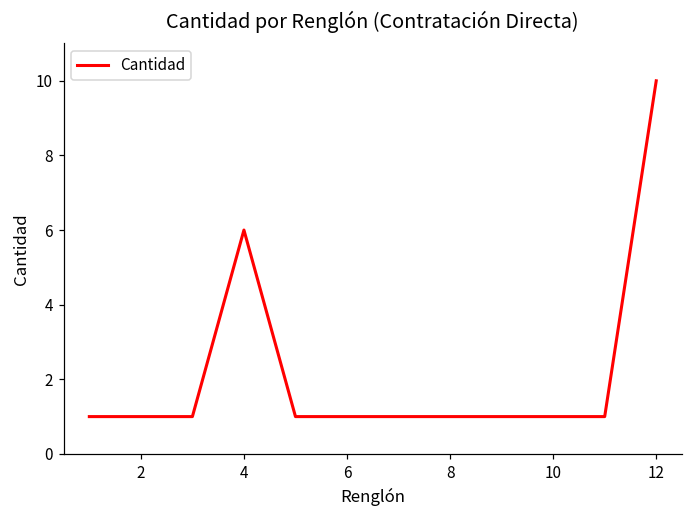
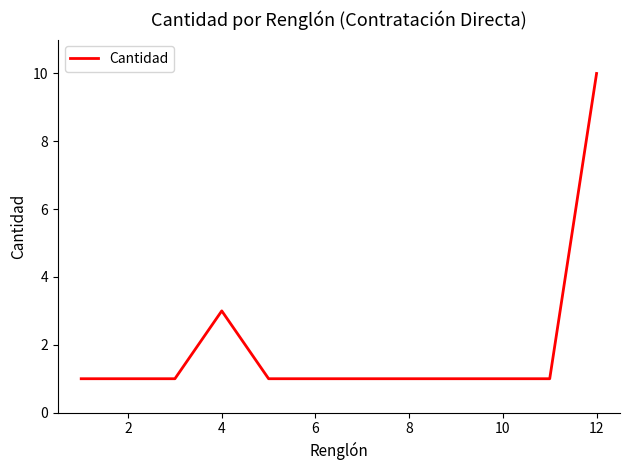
4: 6 -> 3
